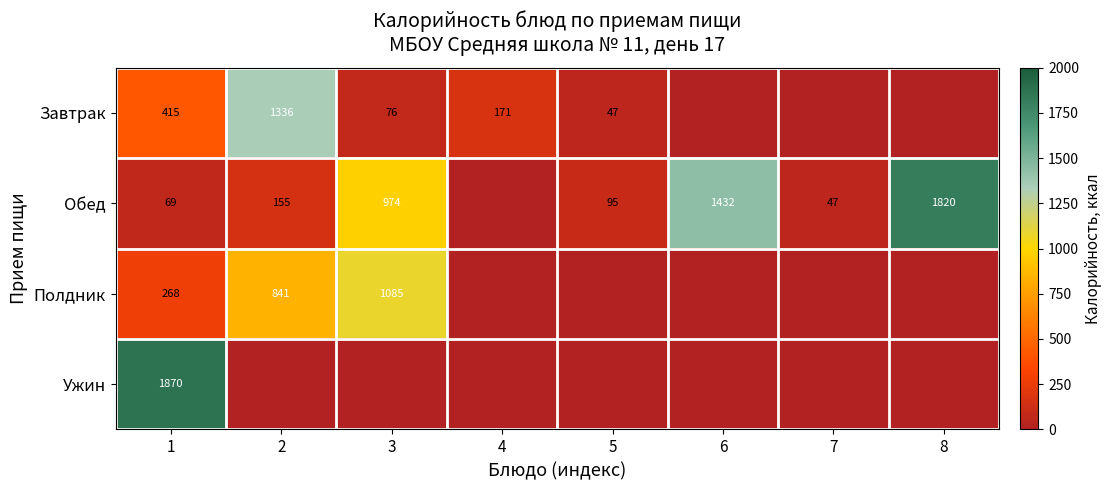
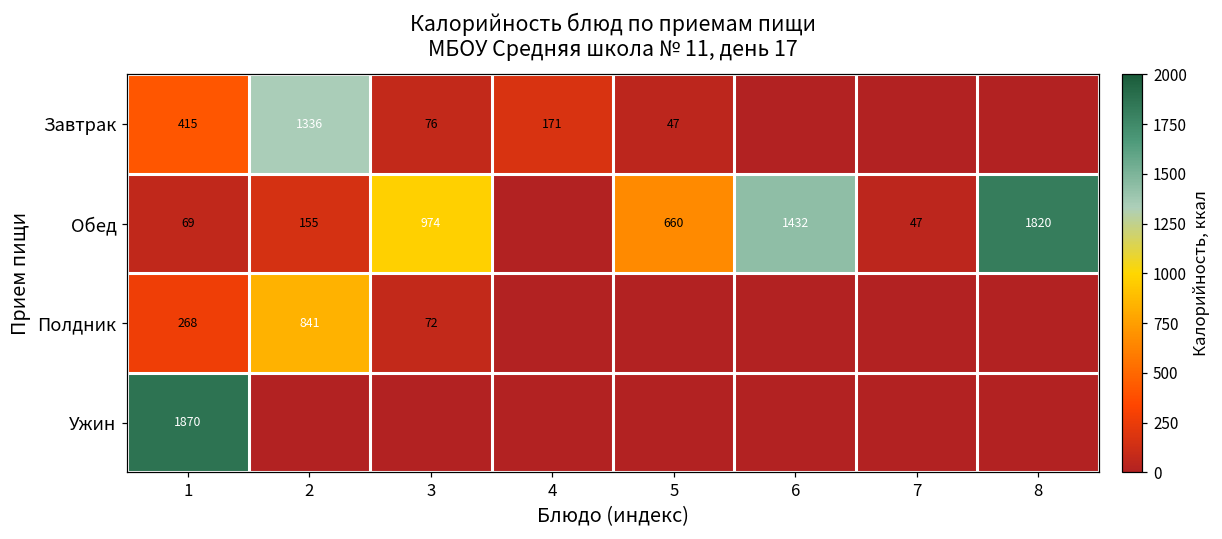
Обед, 5: 95 -> 660
Полдник, 3: 1085 -> 72
